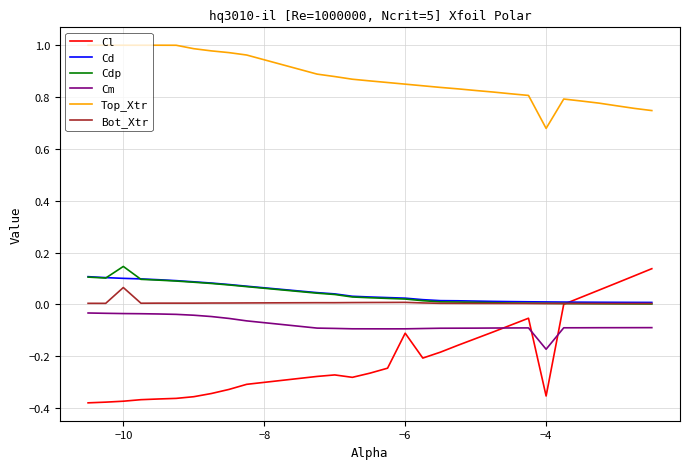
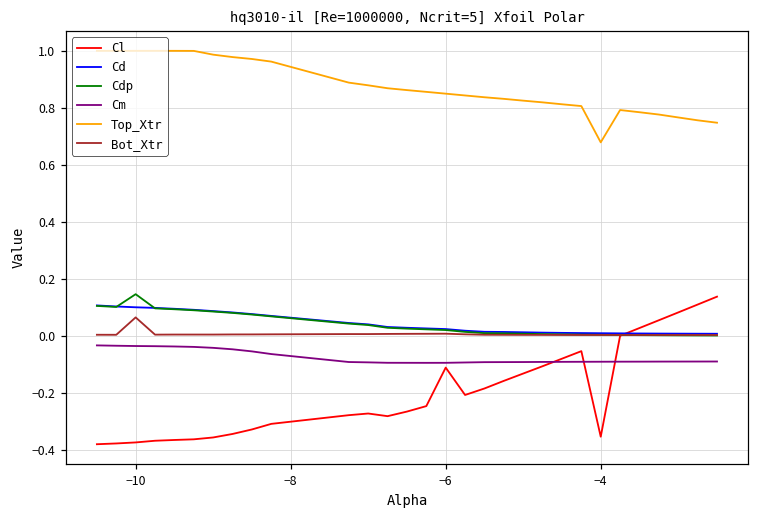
Cm, −4: -0.17 -> -0.09
